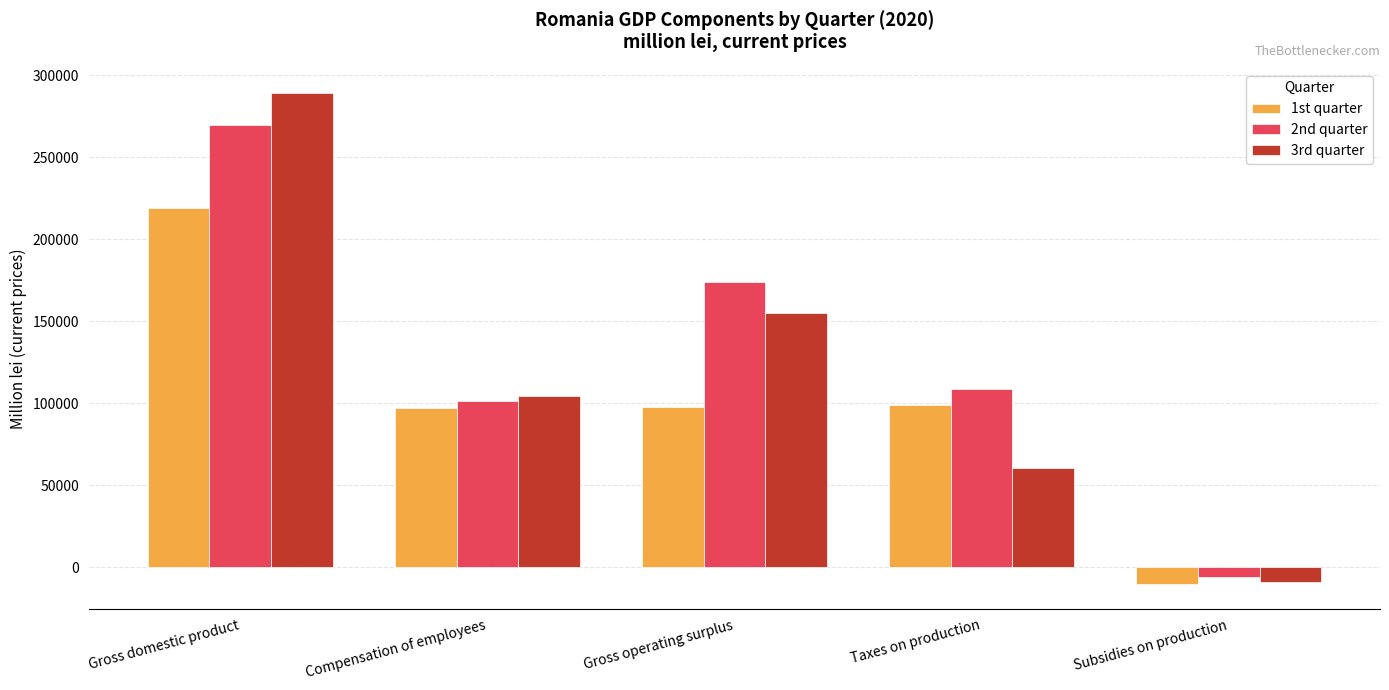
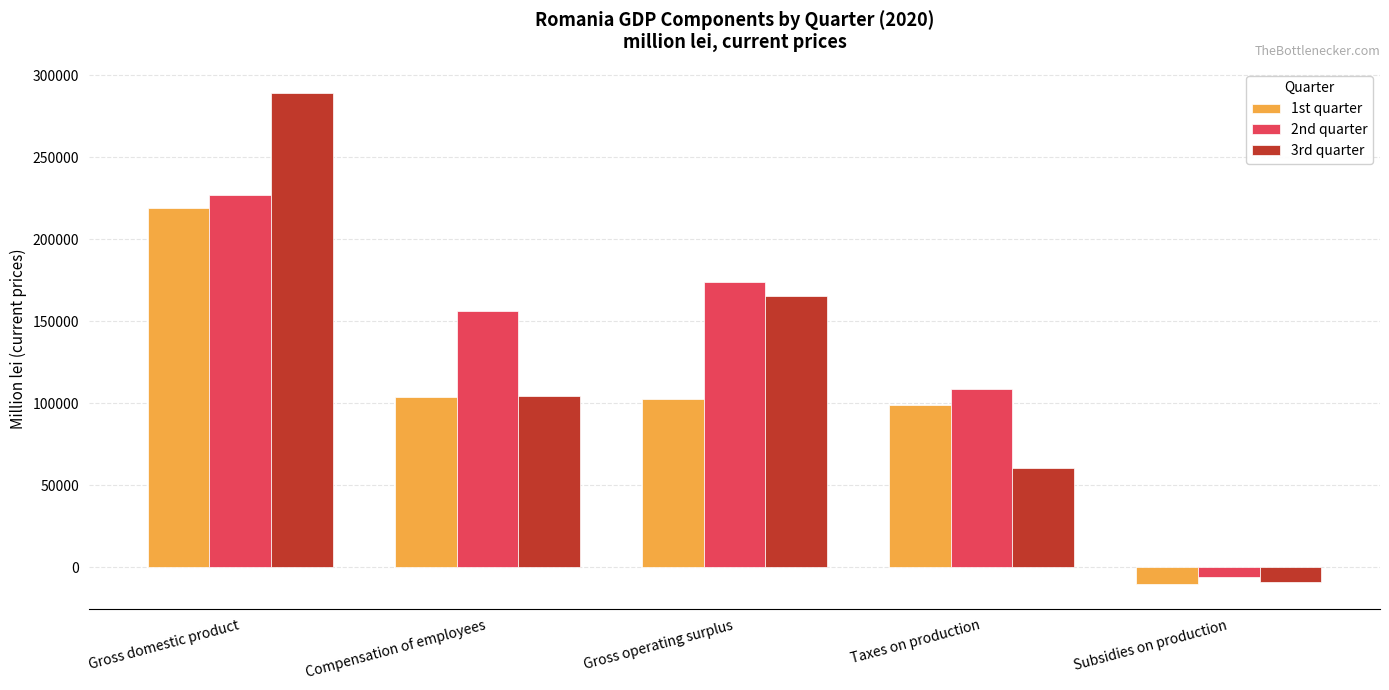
2nd quarter, Gross domestic product: 270000 -> 227000
1st quarter, Compensation of employees: 97000 -> 104000
2nd quarter, Compensation of employees: 101000 -> 156000
1st quarter, Gross operating surplus: 98000 -> 103000
3rd quarter, Gross operating surplus: 155000 -> 166000
